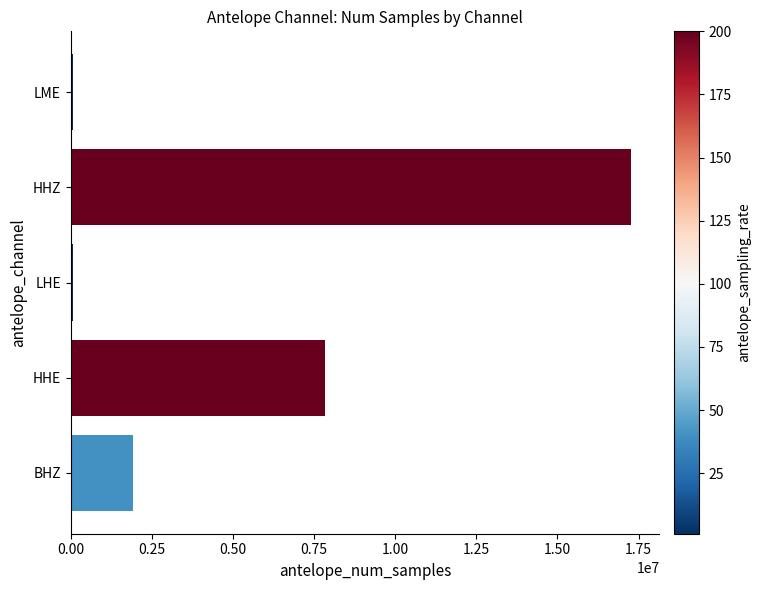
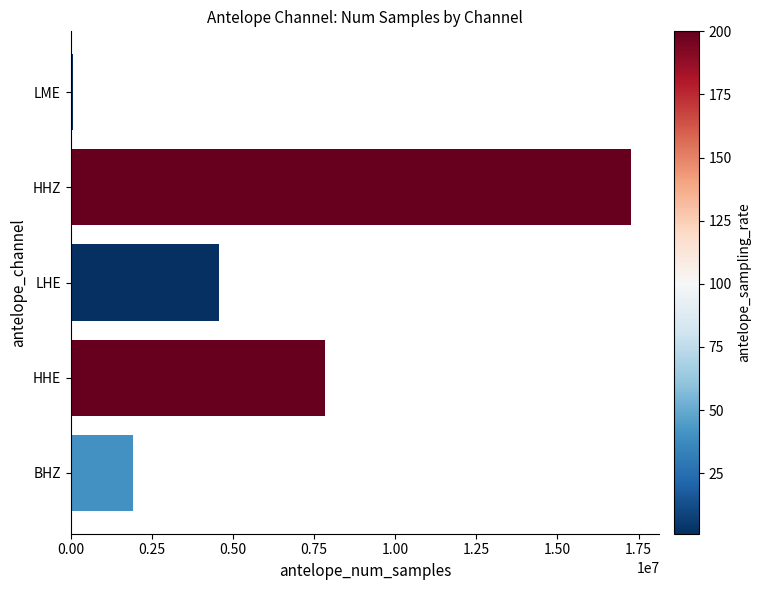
LHE: 100000 -> 4600000
